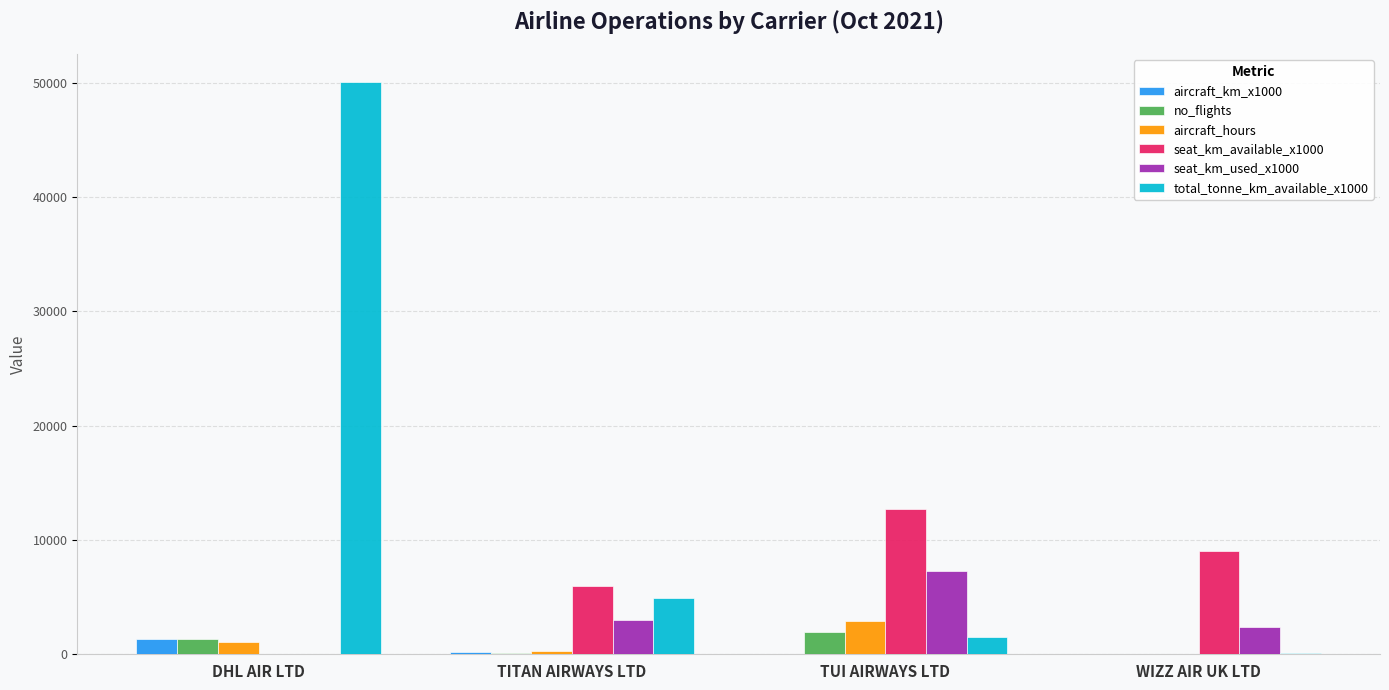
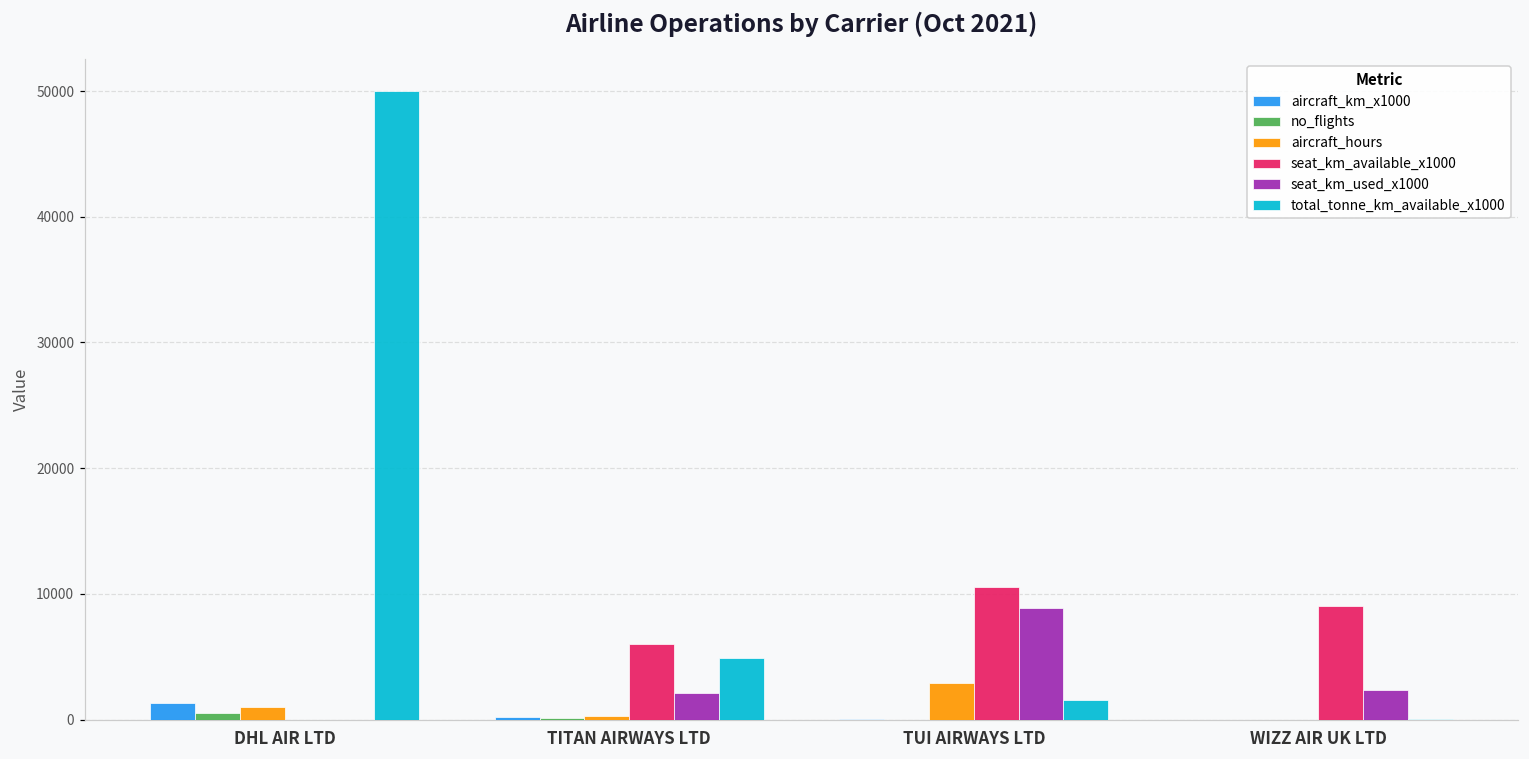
no_flights, DHL AIR LTD: 1400 -> 500
seat_km_used_x1000, TITAN AIRWAYS LTD: 3000 -> 2100
no_flights, TUI AIRWAYS LTD: 2000 -> 0
seat_km_available_x1000, TUI AIRWAYS LTD: 12700 -> 10600
seat_km_used_x1000, TUI AIRWAYS LTD: 7300 -> 8900
